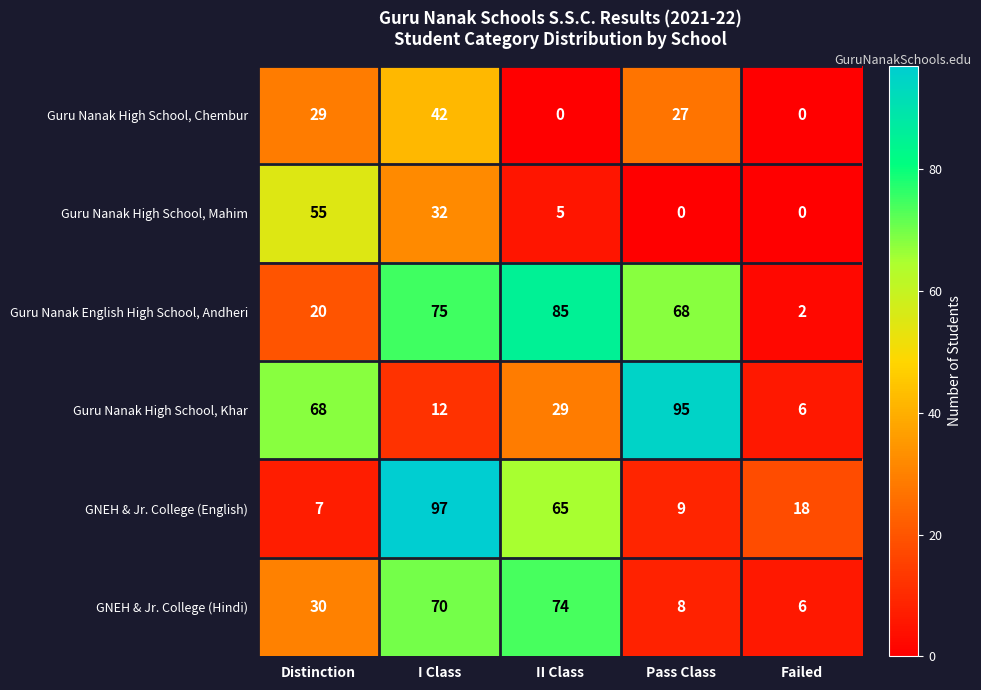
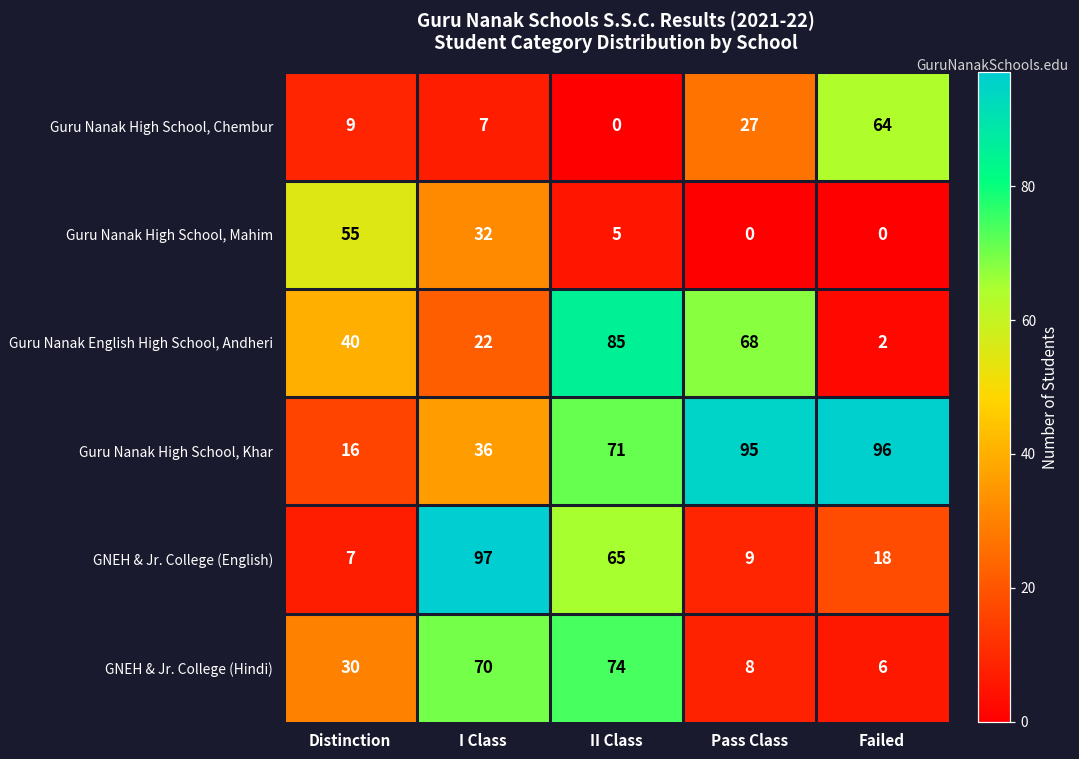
Guru Nanak High School, Chembur, Distinction: 29 -> 9
Guru Nanak High School, Chembur, I Class: 42 -> 7
Guru Nanak High School, Chembur, Failed: 0 -> 64
Guru Nanak English High School, Andheri, Distinction: 20 -> 40
Guru Nanak English High School, Andheri, I Class: 75 -> 22
Guru Nanak High School, Khar, Distinction: 68 -> 16
Guru Nanak High School, Khar, I Class: 12 -> 36
Guru Nanak High School, Khar, II Class: 29 -> 71
Guru Nanak High School, Khar, Failed: 6 -> 96
